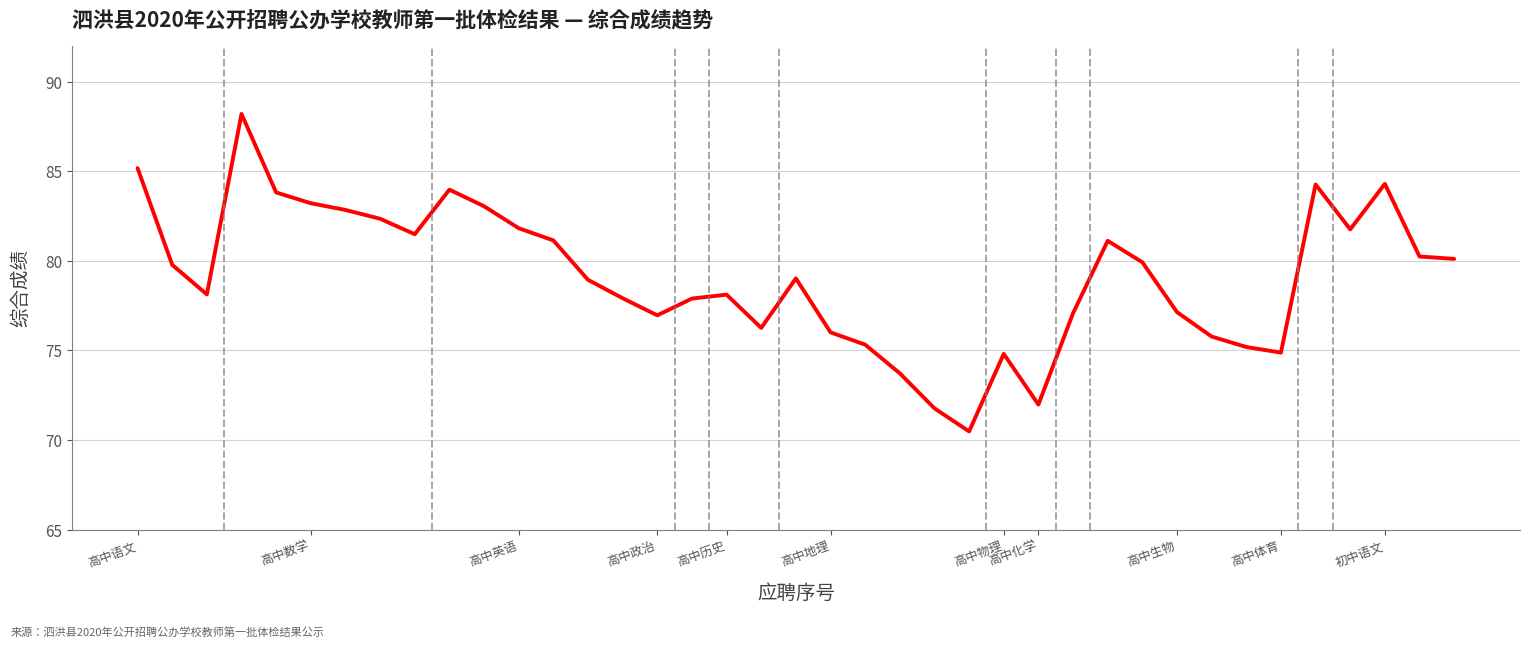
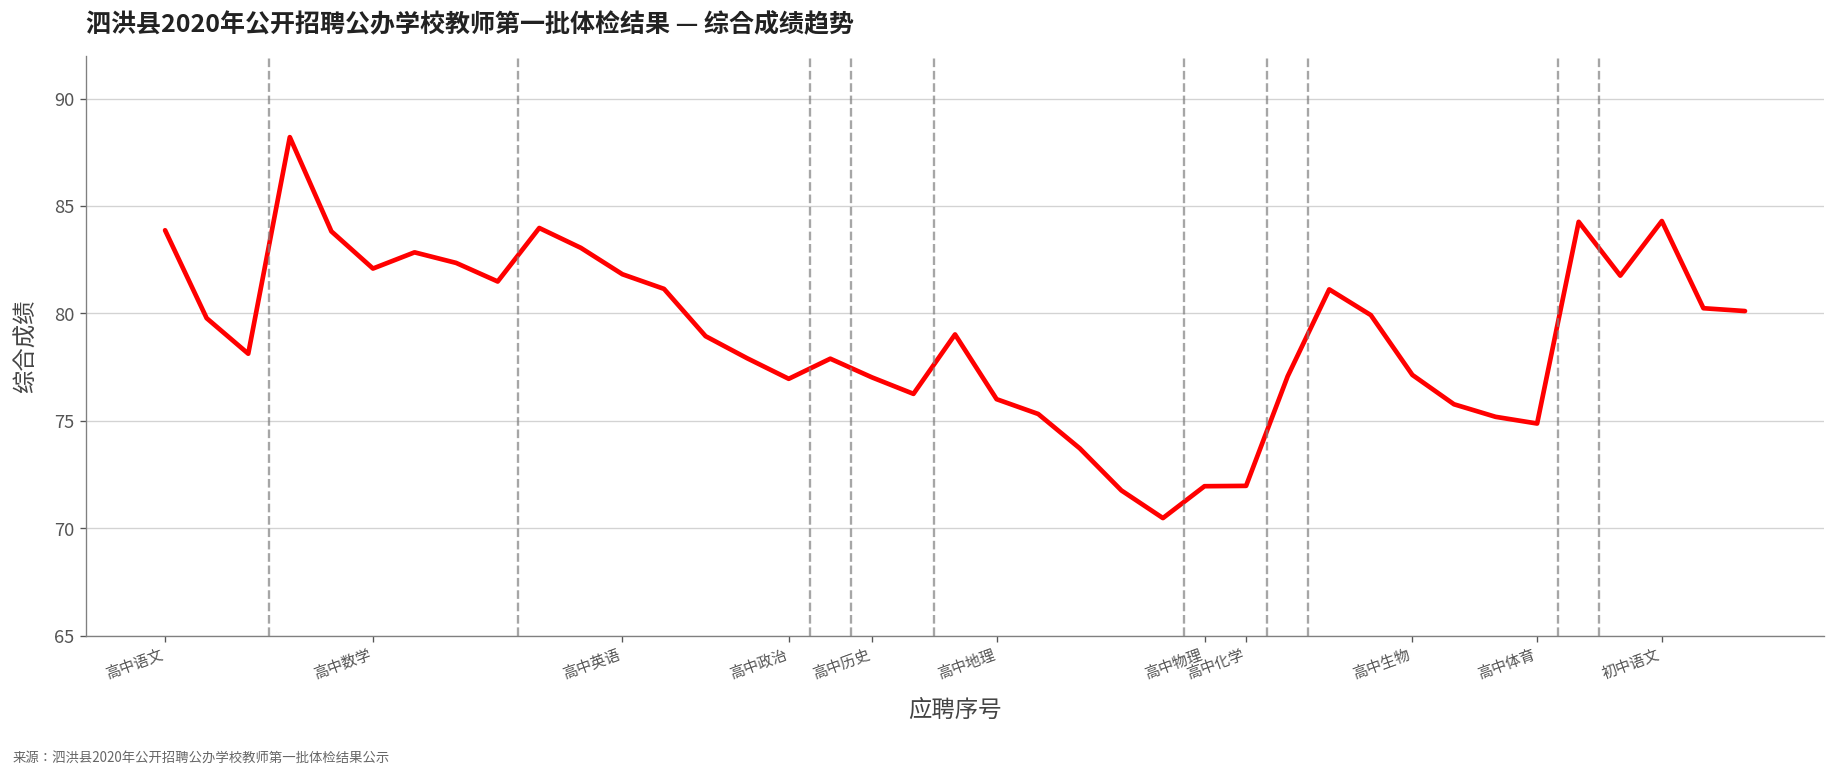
高中语文: 85.2 -> 83.9
高中数学: 83.2 -> 82.1
高中历史: 78.1 -> 77.0
高中物理: 74.8 -> 72.0
